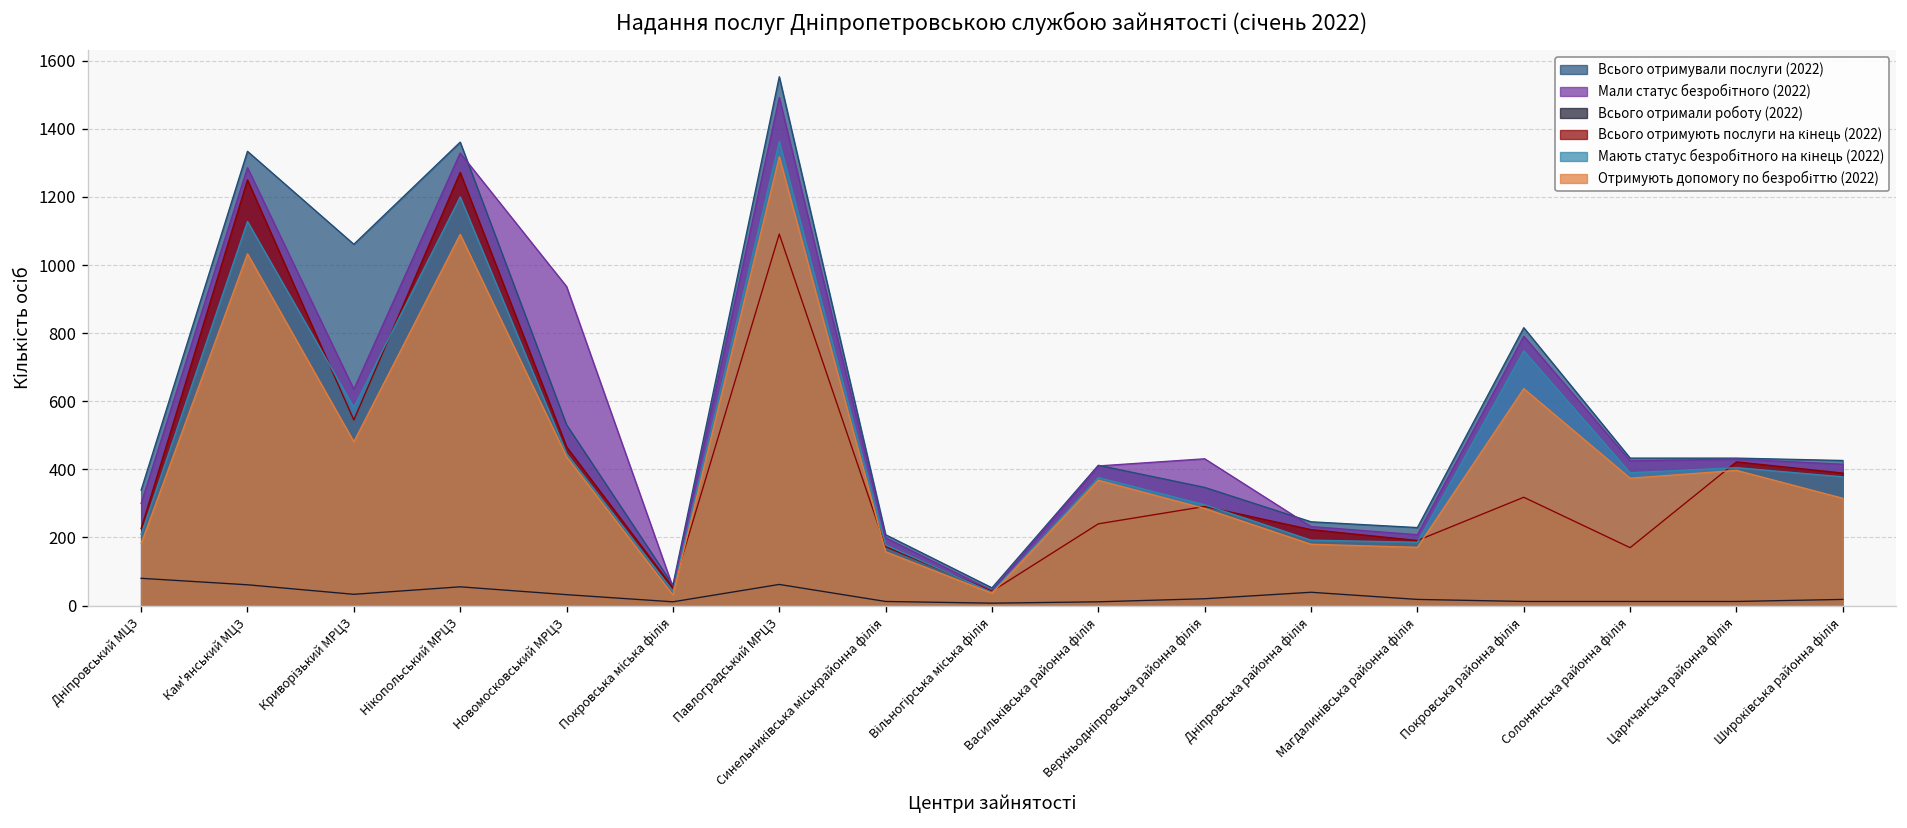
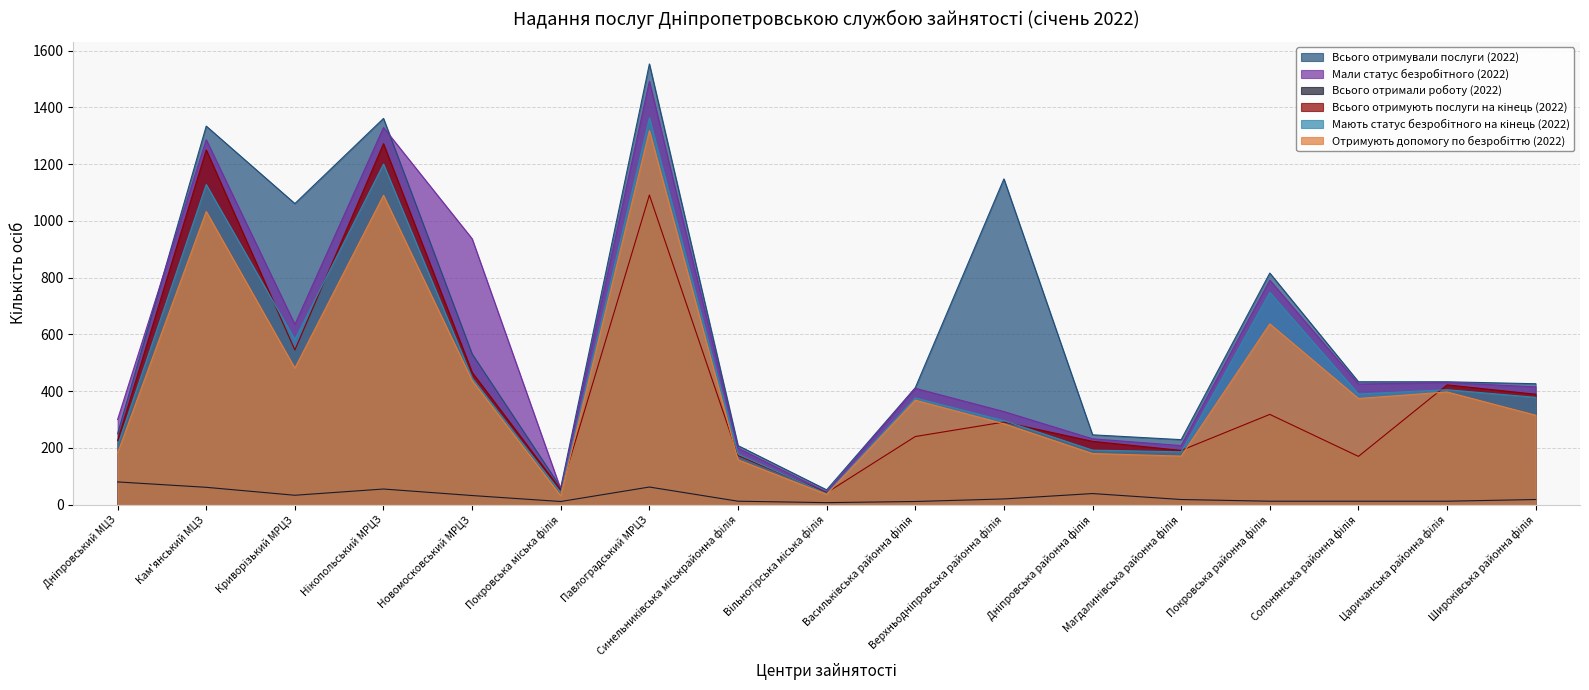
Всього отримували послуги (2022), Дніпровський МЦЗ: 340 -> 250
Всього отримували послуги (2022), Верхньодніпровська районна філія: 350 -> 1150
Мали статус безробітного (2022), Верхньодніпровська районна філія: 430 -> 330
